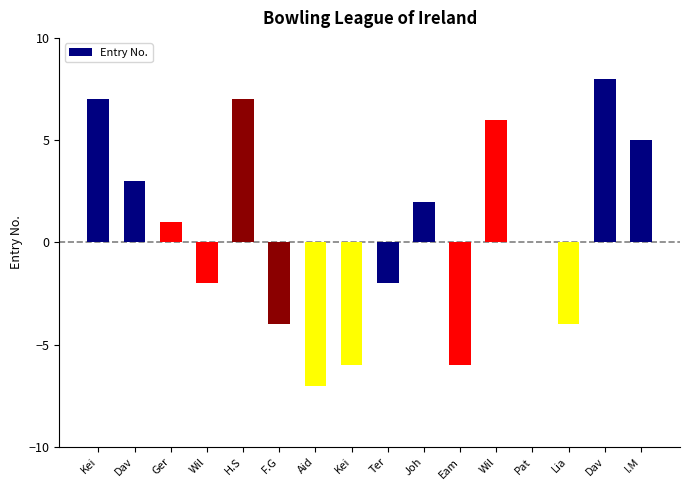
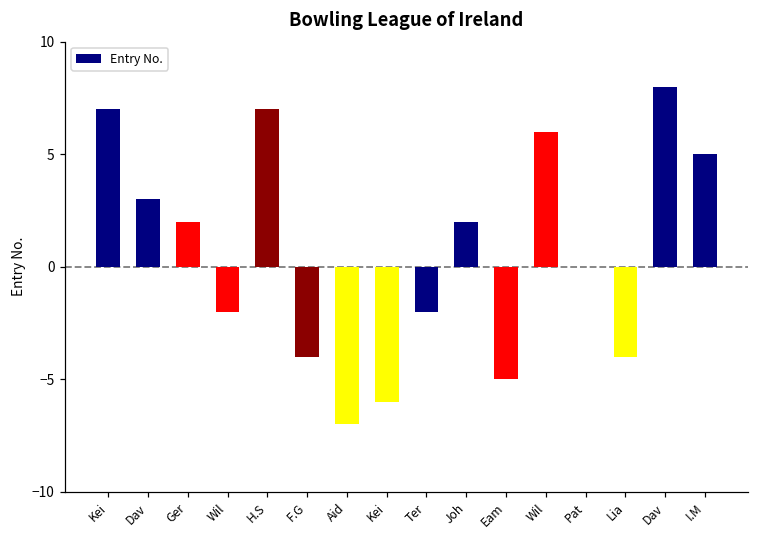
Ger: 1.0 -> 2.0
Eam: -6.0 -> -5.0
